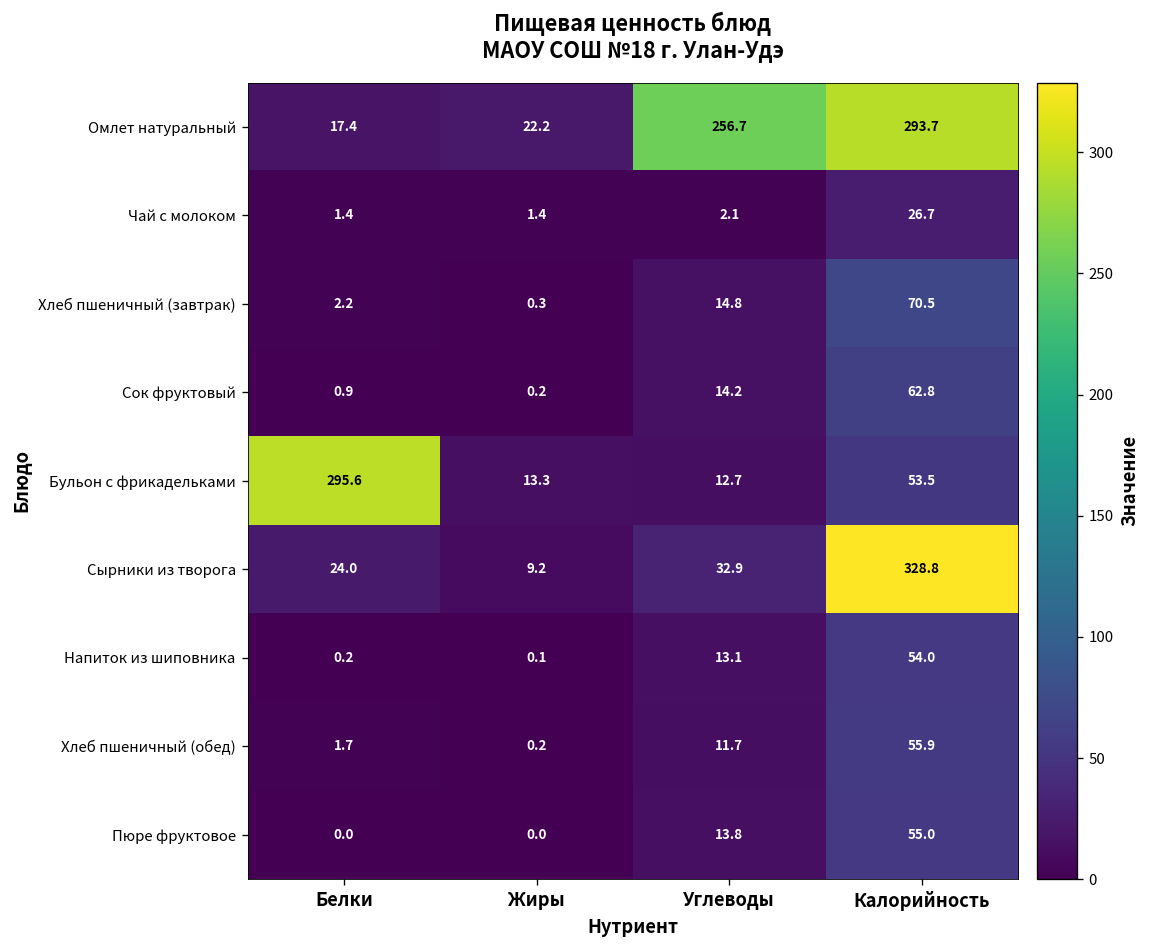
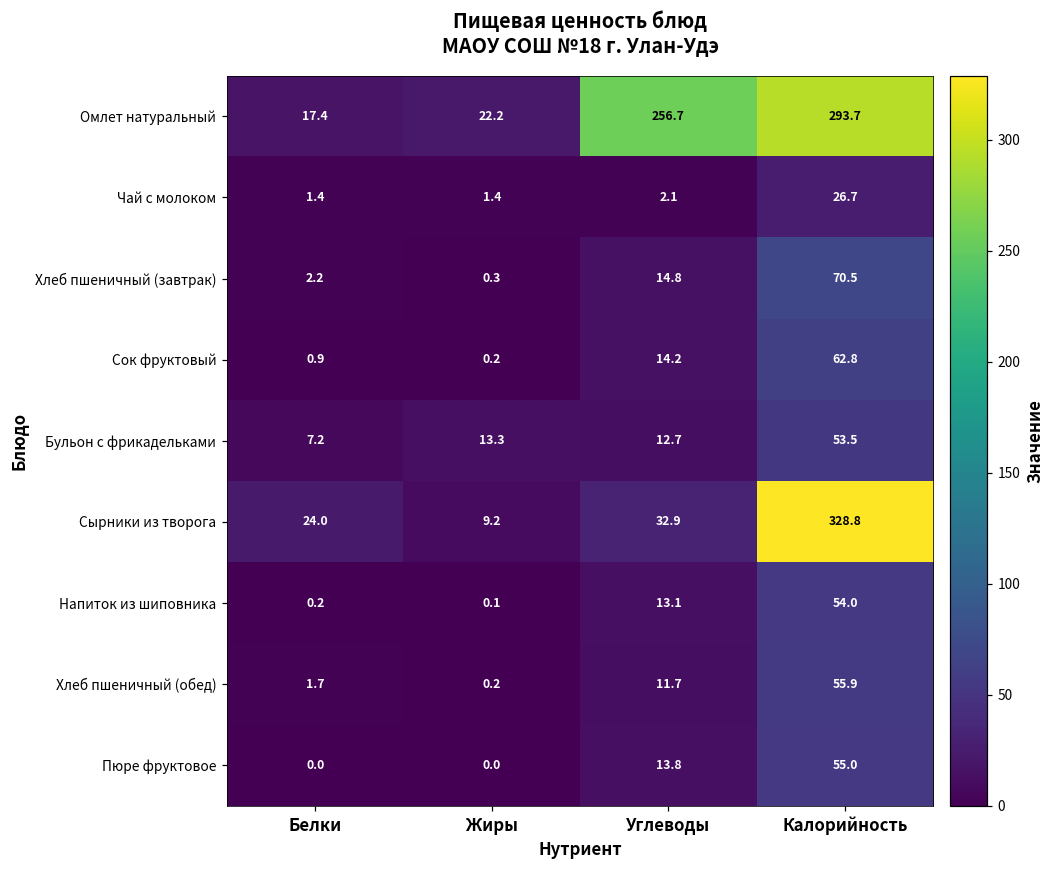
Бульон с фрикадельками, Белки: 295.6 -> 7.2
